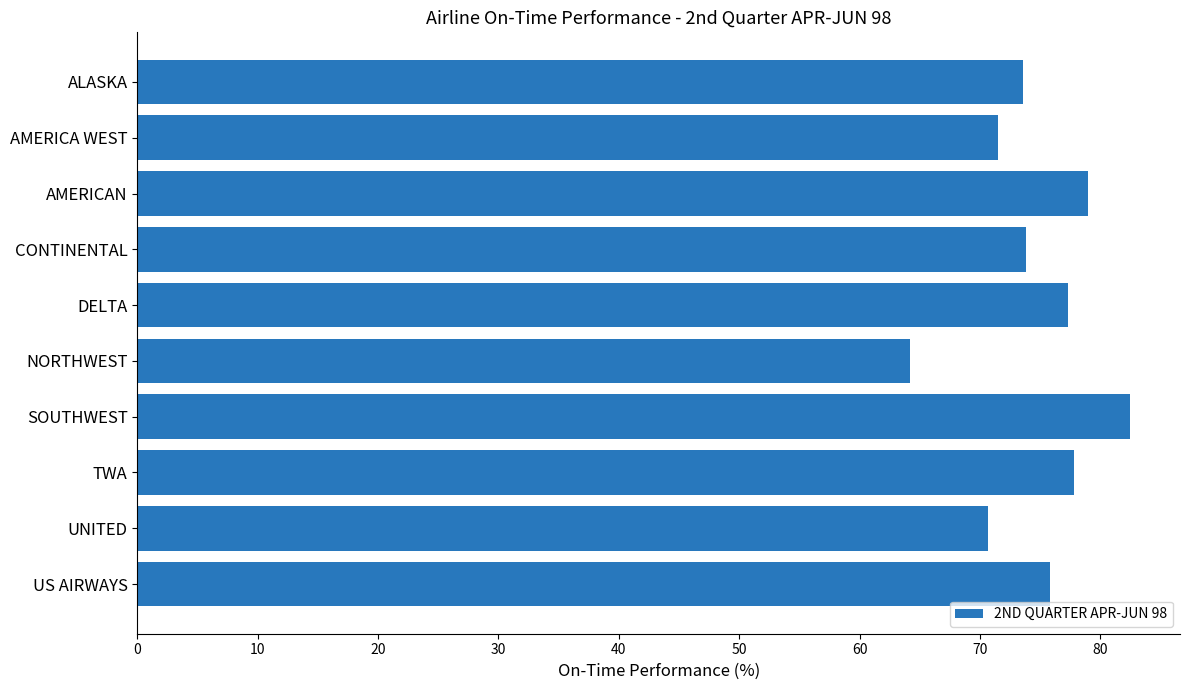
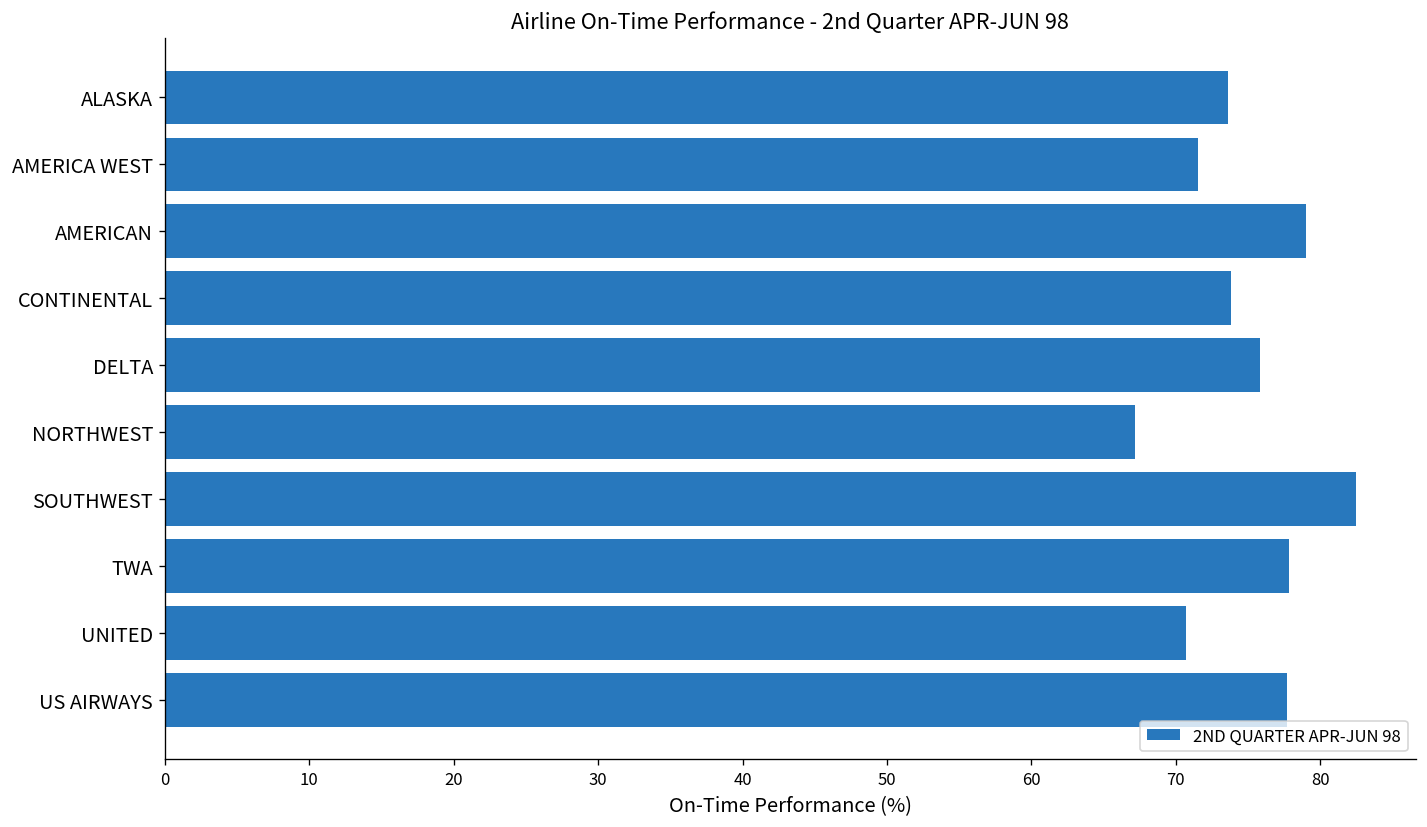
DELTA: 77.3 -> 75.8
NORTHWEST: 64.2 -> 67.2
US AIRWAYS: 75.8 -> 77.7
